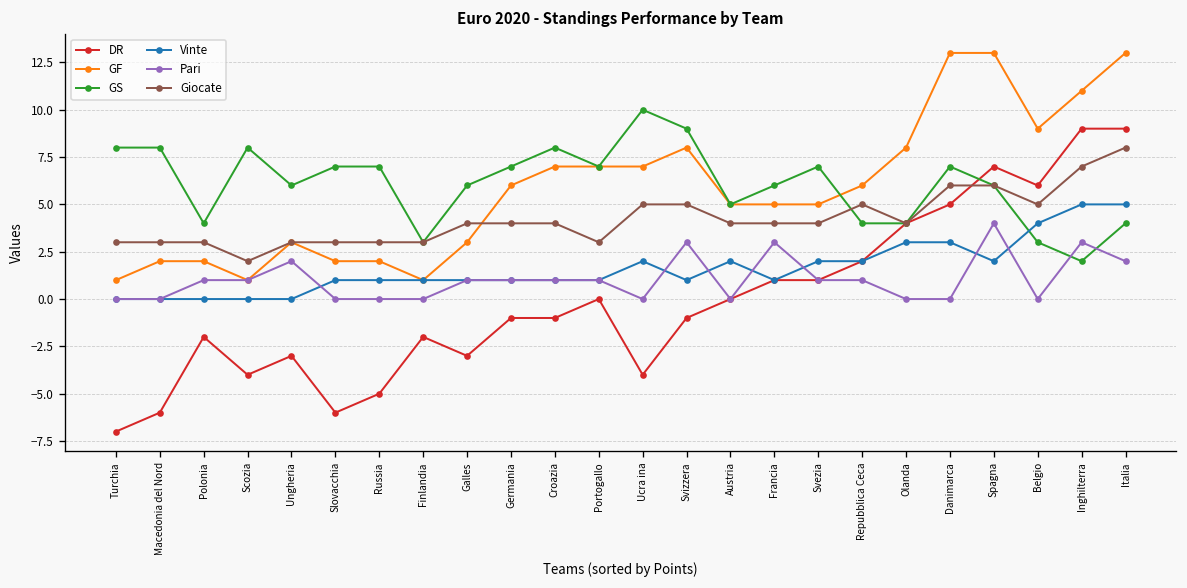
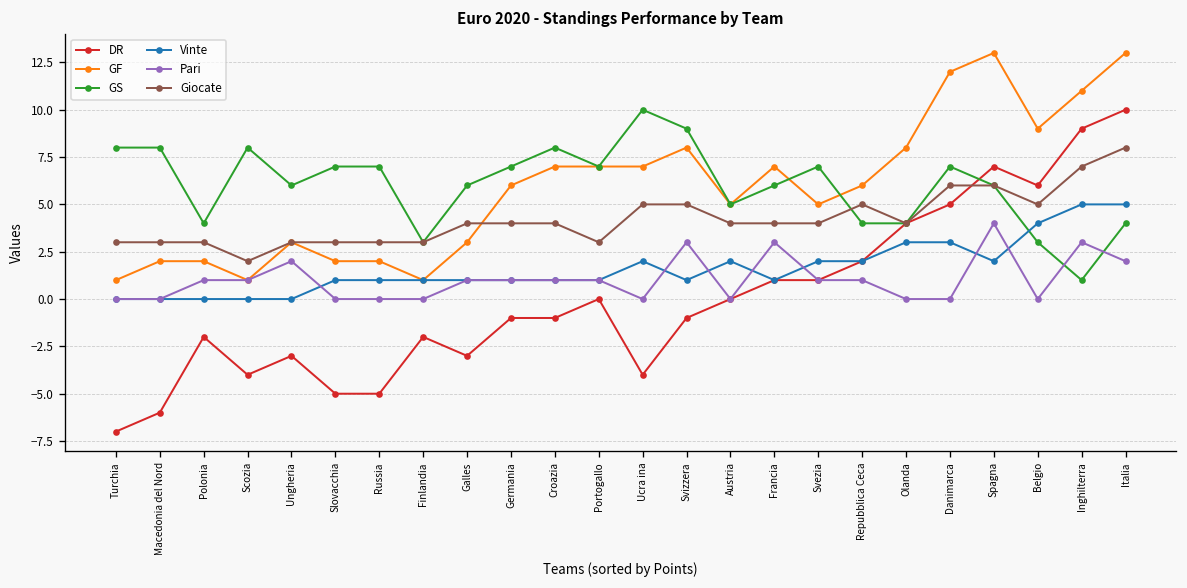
DR, Slovacchia: -6 -> -5
GF, Francia: 5 -> 7
GF, Danimarca: 13 -> 12
GS, Inghilterra: 2 -> 1
DR, Italia: 9 -> 10
